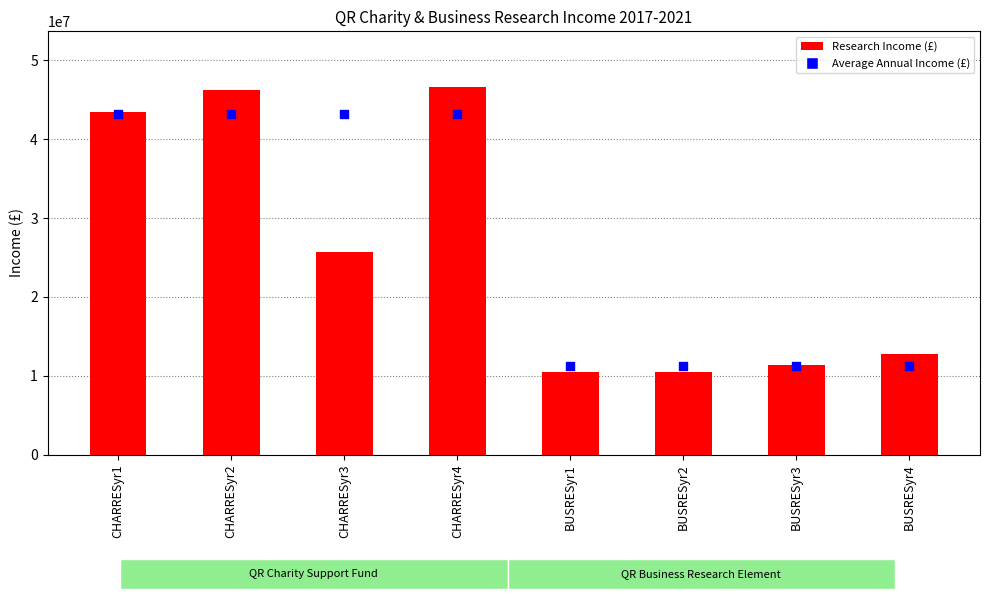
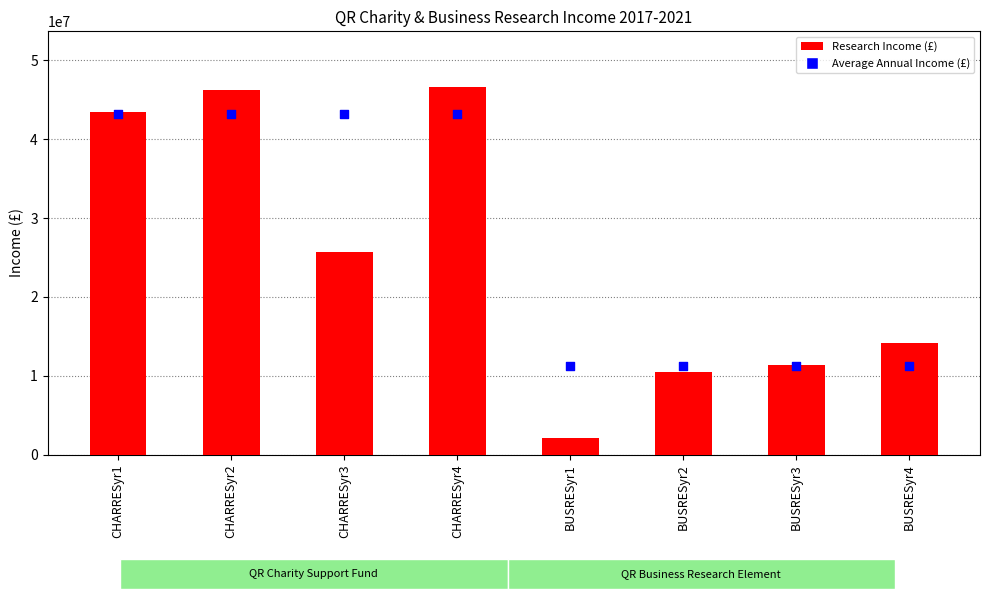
Research Income (£), BUSRESyr1: 11000000 -> 2000000
Research Income (£), BUSRESyr4: 13000000 -> 14000000
